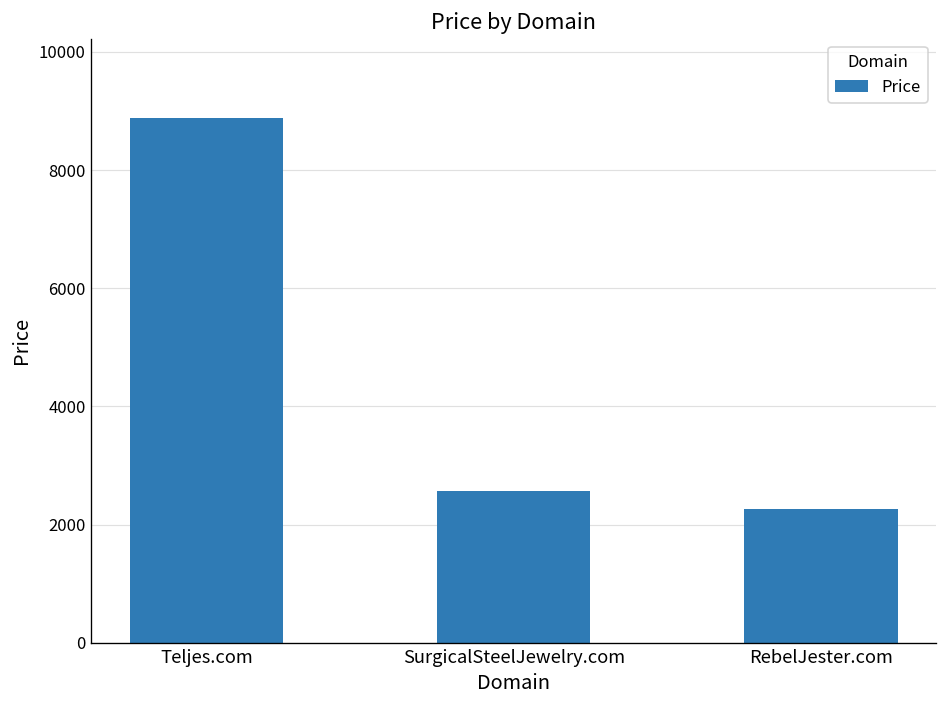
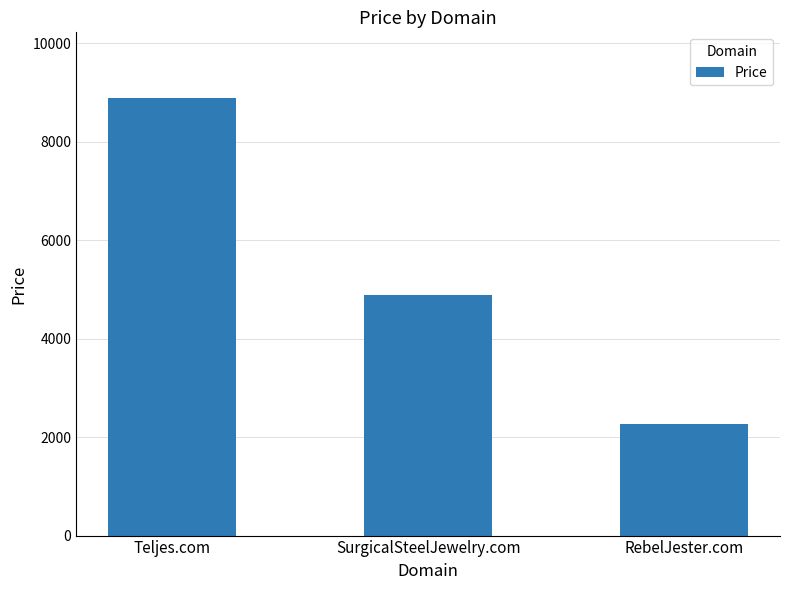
SurgicalSteelJewelry.com: 2600 -> 4900
